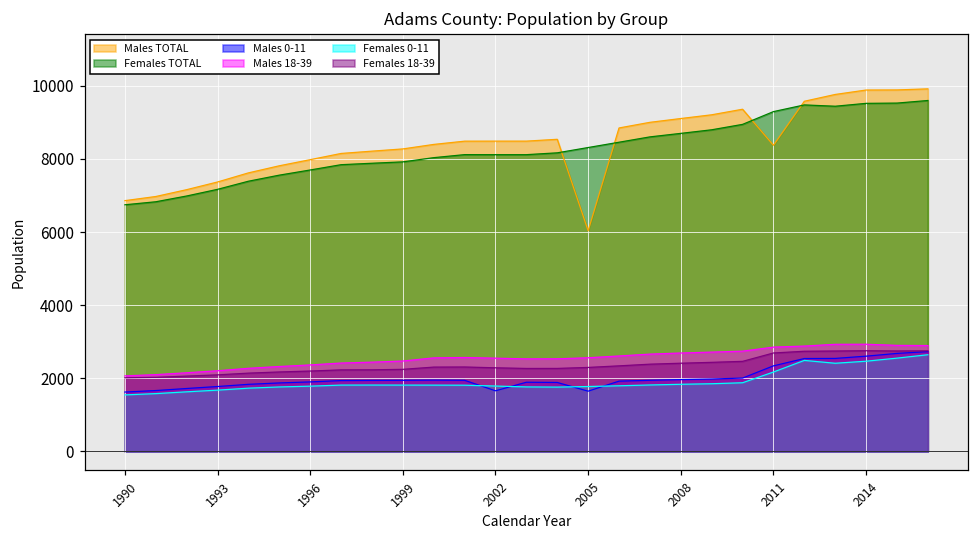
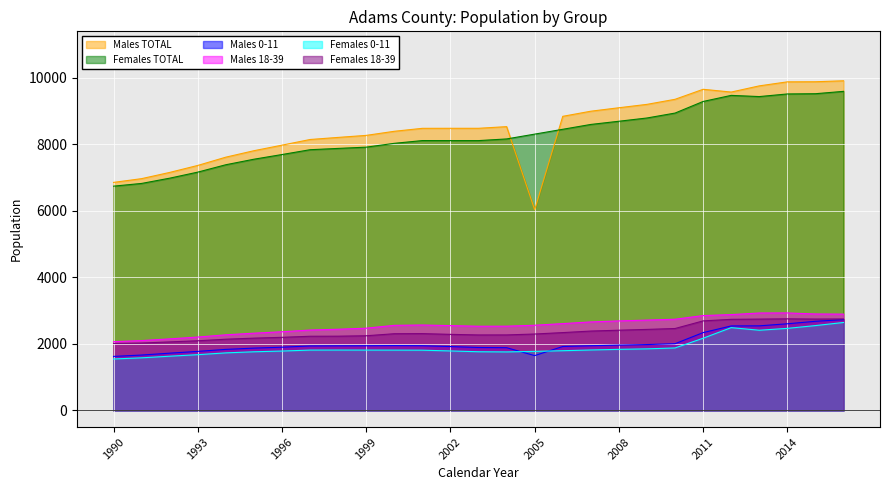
Males 0-11, 2002: 1700 -> 1900
Males TOTAL, 2011: 8400 -> 9700
